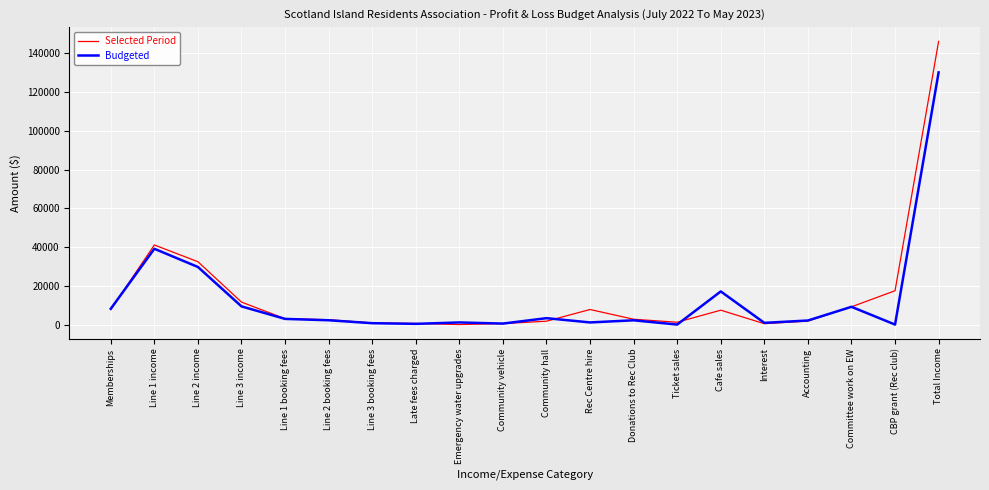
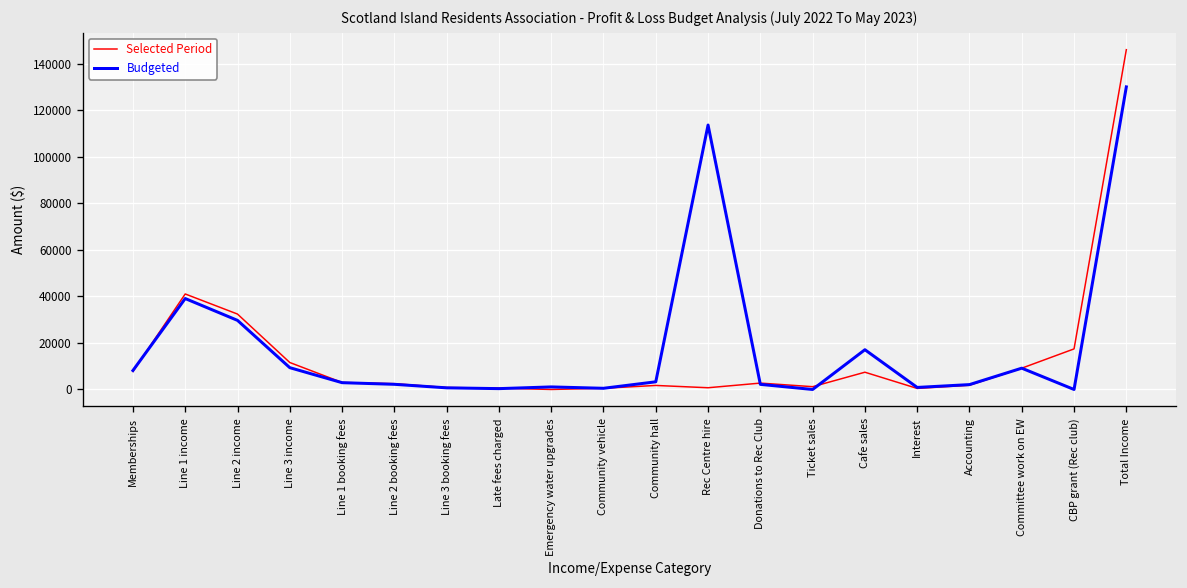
Selected Period, Rec Centre hire: 8000 -> 1000
Budgeted, Rec Centre hire: 1000 -> 114000
